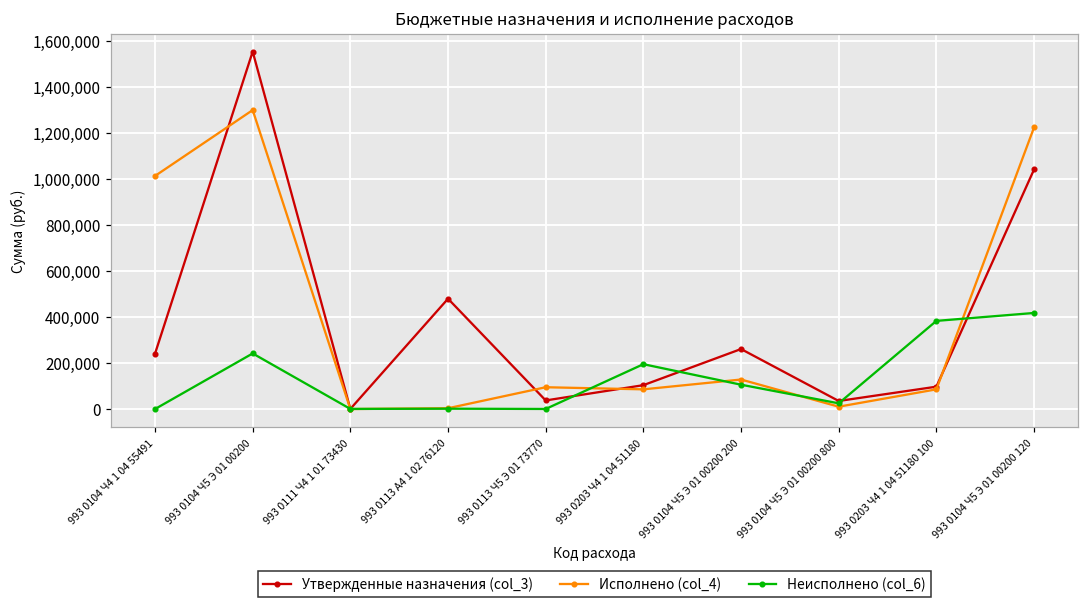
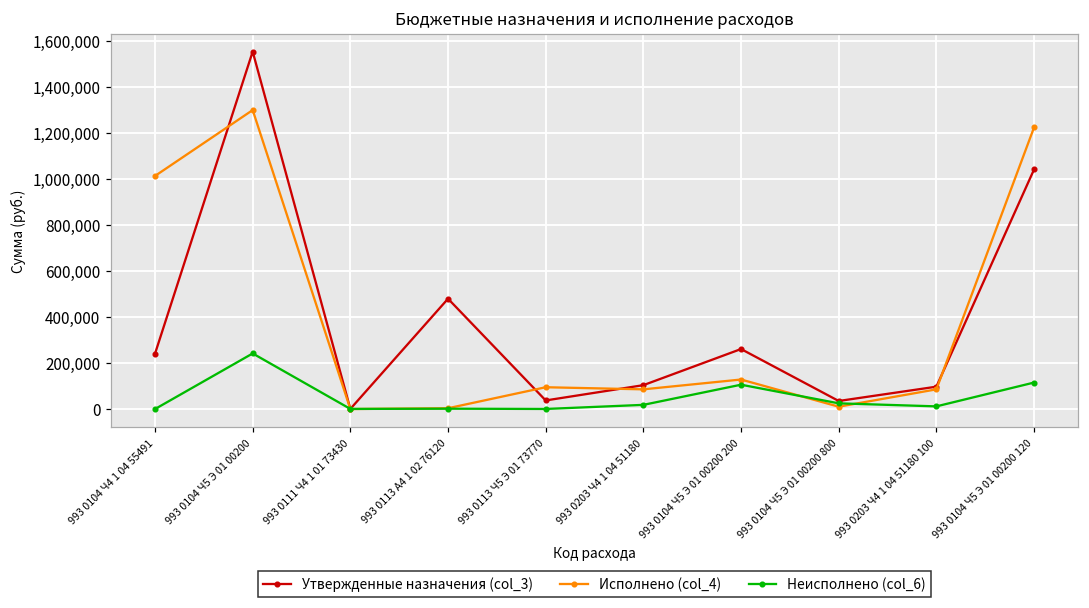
Неисполнено (col_6), 993 0203 Ч4 1 04 51180: 190,000 -> 20,000
Неисполнено (col_6), 993 0203 Ч4 1 04 51180 100: 380,000 -> 10,000
Неисполнено (col_6), 993 0104 Ч5 Э 01 00200 120: 420,000 -> 120,000
